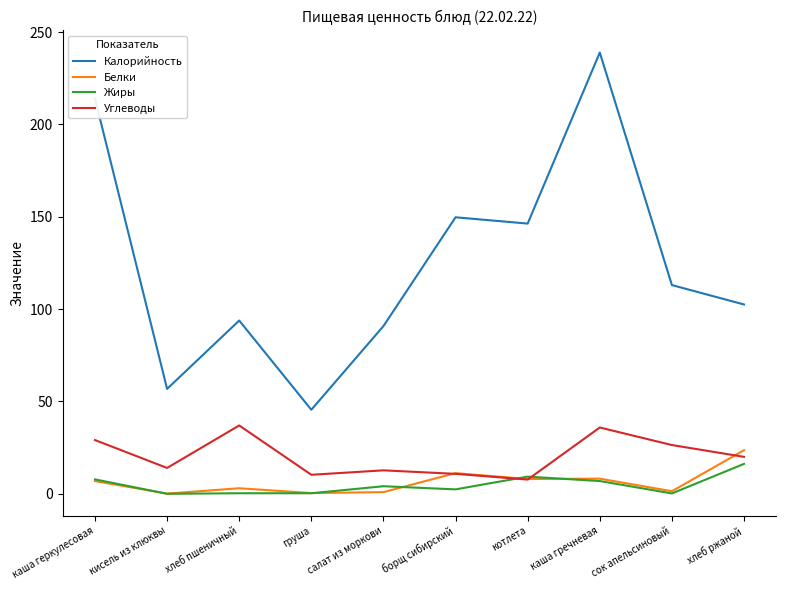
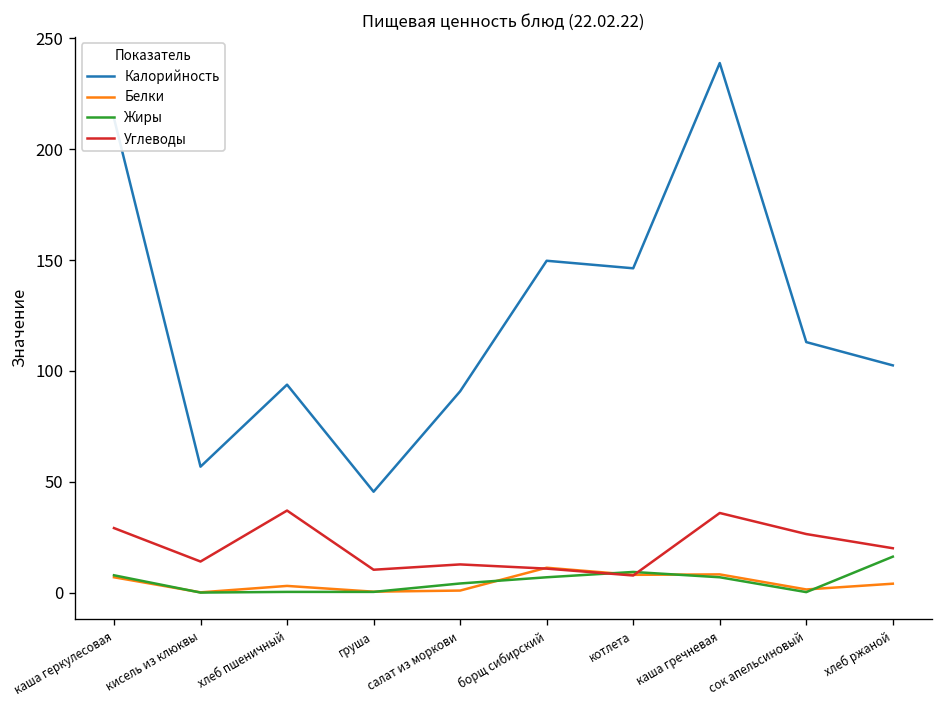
Жиры, борщ сибирский: 2 -> 7
Белки, хлеб ржаной: 24 -> 4
